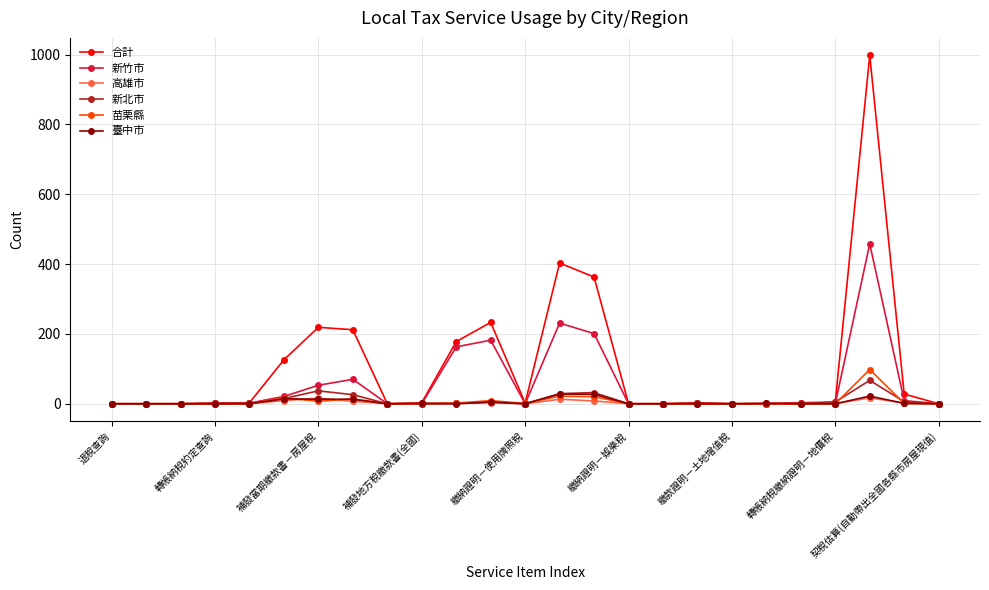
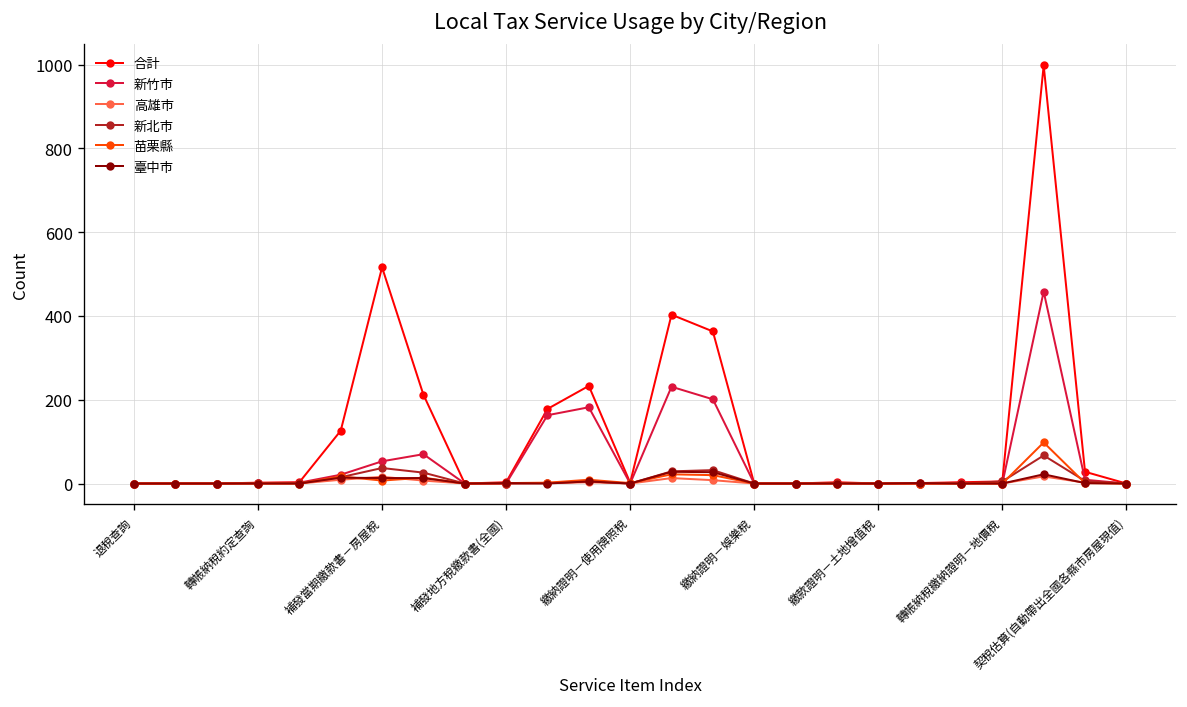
合計, 補發當期繳款書－房屋稅: 220 -> 520
